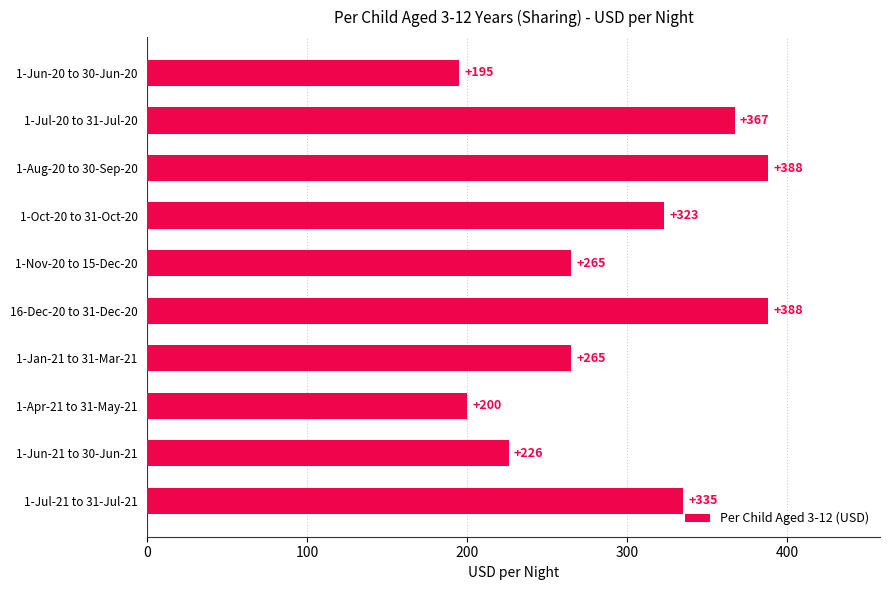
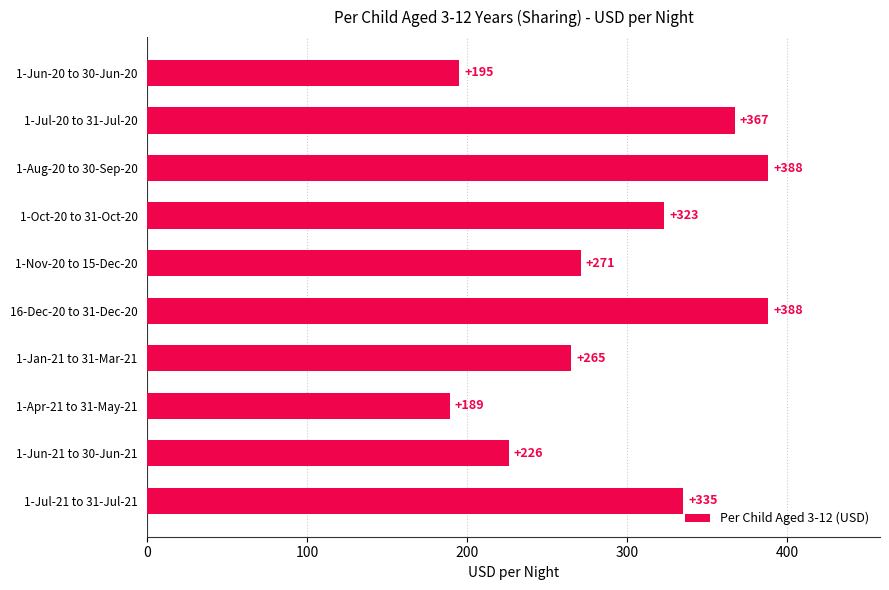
1-Nov-20 to 15-Dec-20: +265 -> +271
1-Apr-21 to 31-May-21: +200 -> +189
